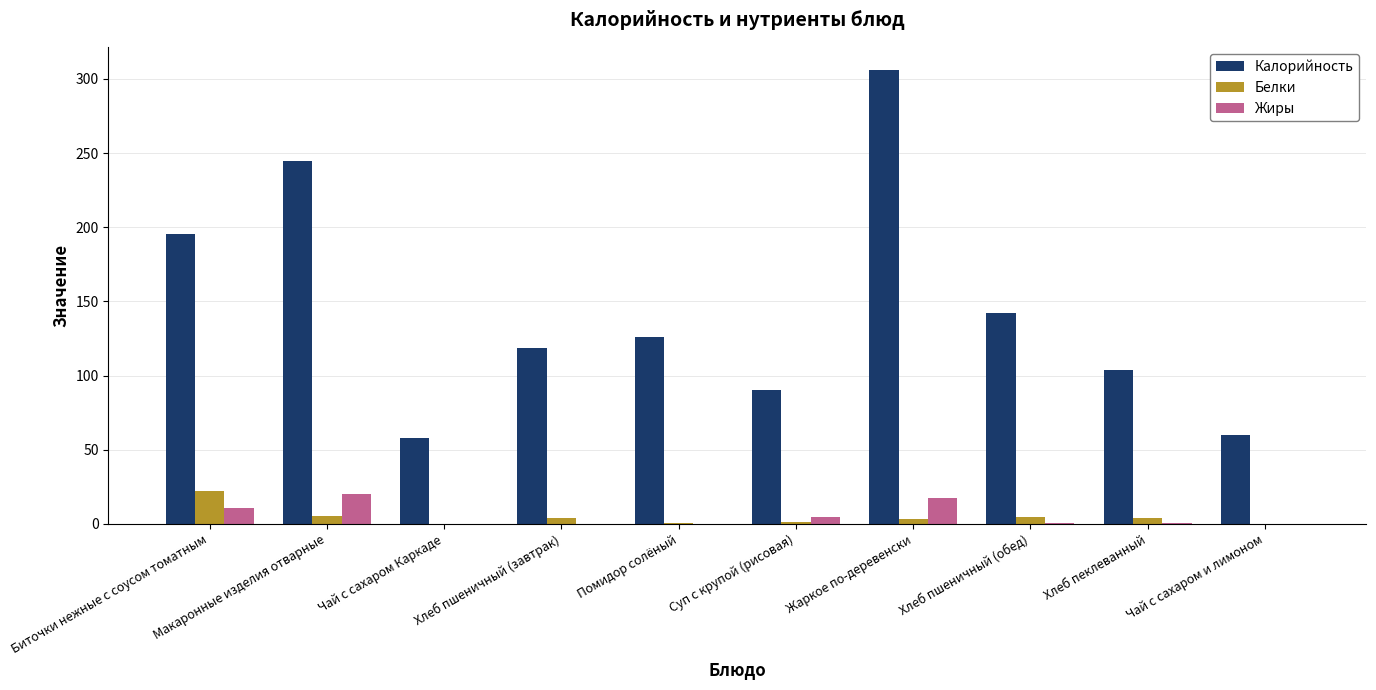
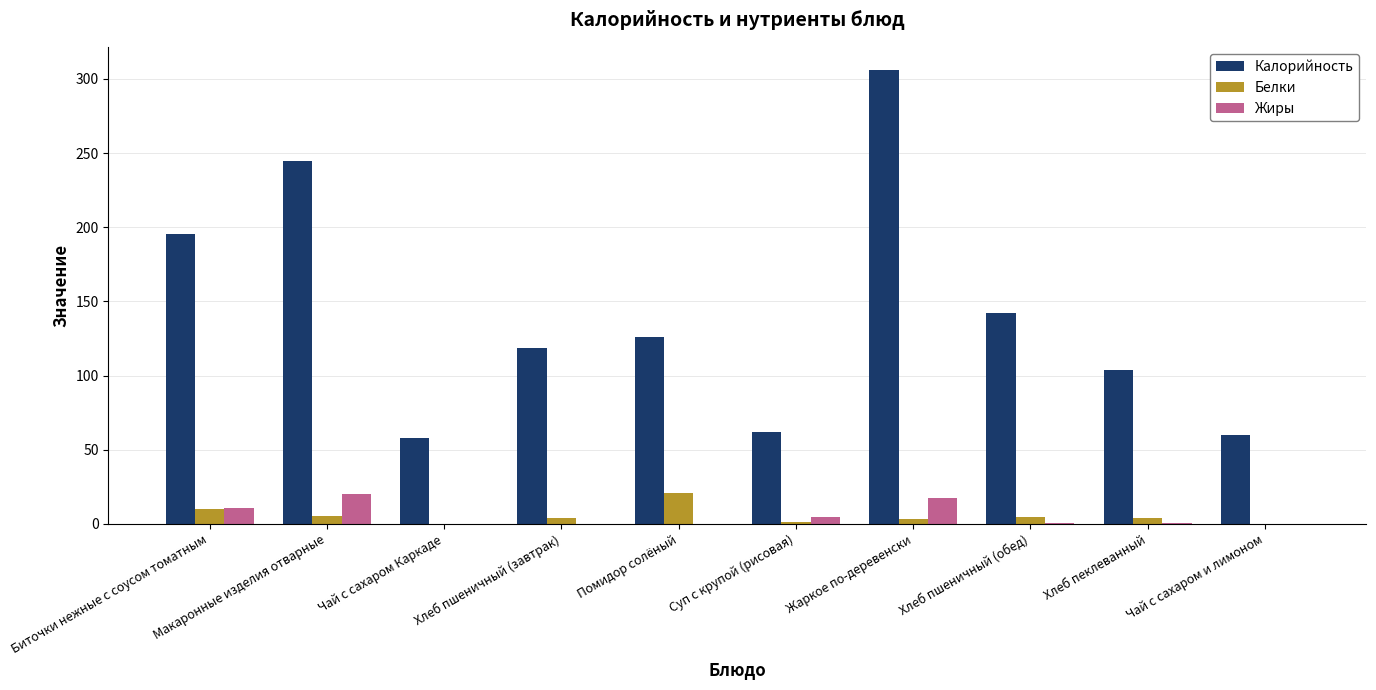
Белки, Биточки нежные с соусом томатным: 22 -> 10
Белки, Помидор солёный: 1 -> 21
Калорийность, Суп с крупой (рисовая): 90 -> 62
